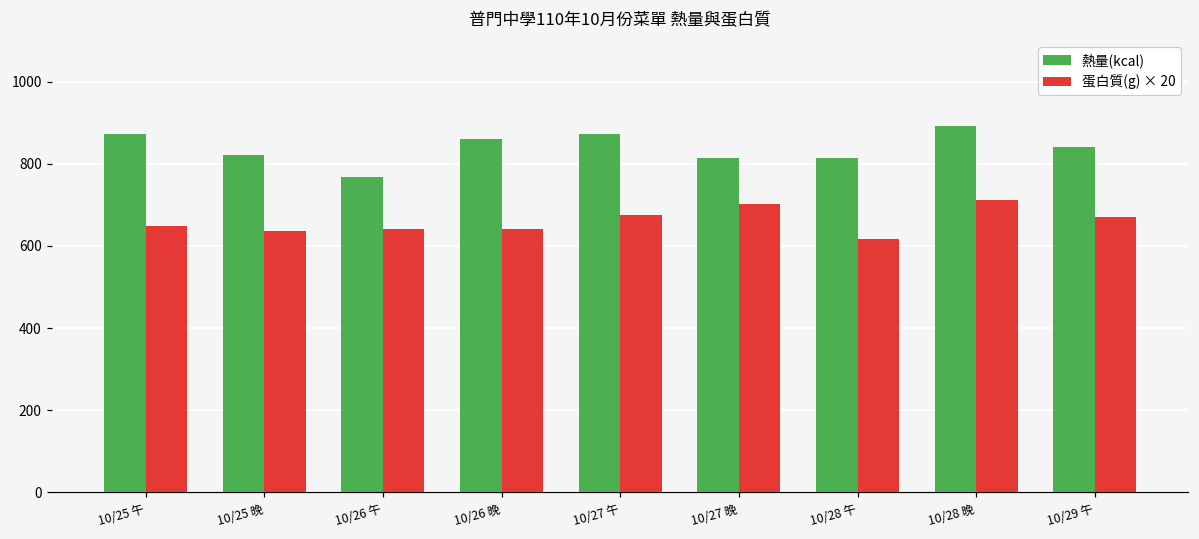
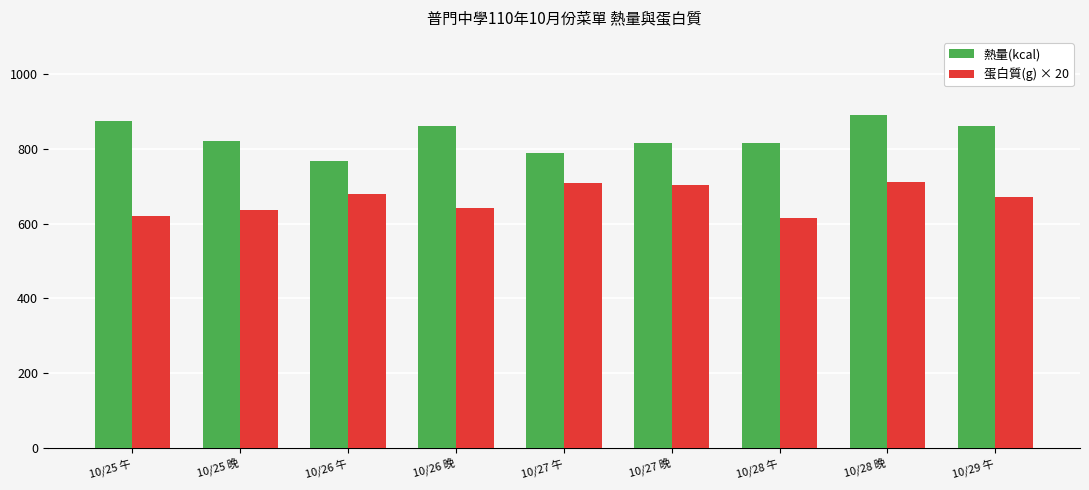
蛋白質(g) × 20, 10/25 午: 650 -> 620
蛋白質(g) × 20, 10/26 午: 640 -> 680
熱量(kcal), 10/27 午: 870 -> 790
蛋白質(g) × 20, 10/27 午: 680 -> 710
熱量(kcal), 10/29 午: 840 -> 860
